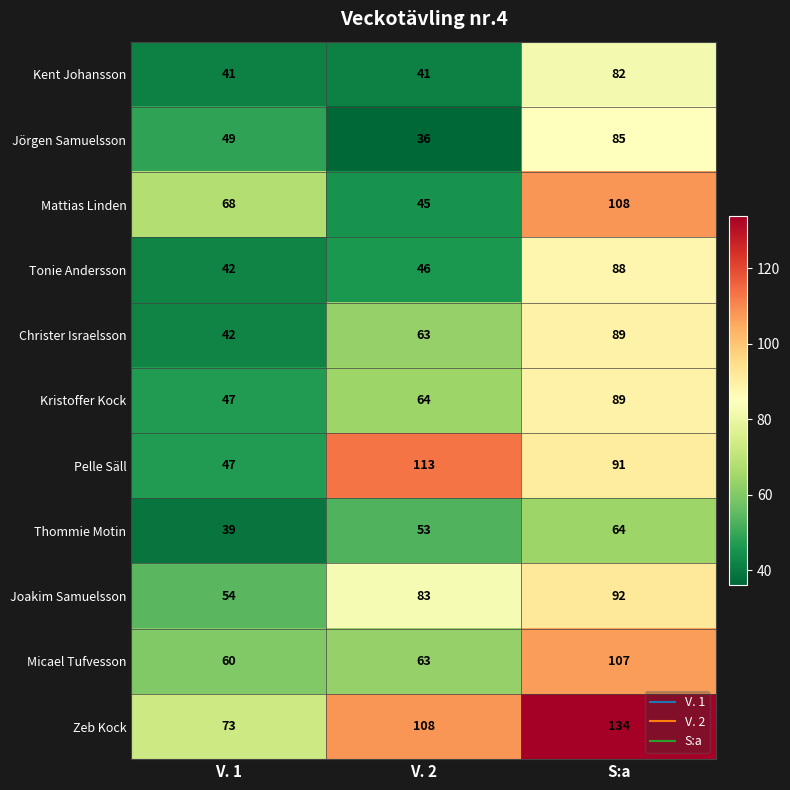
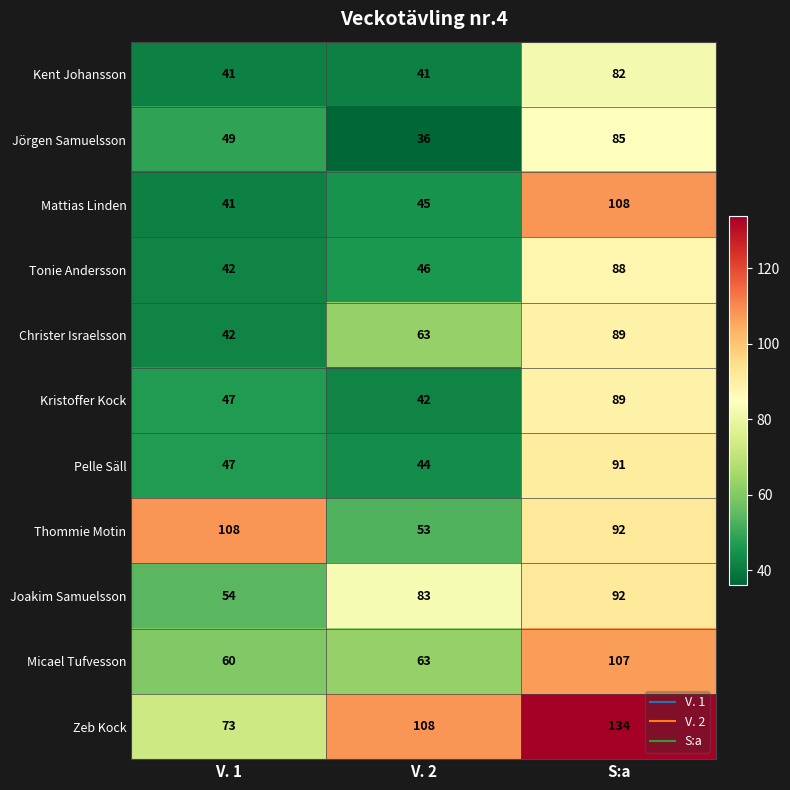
Mattias Linden, V. 1: 68 -> 41
Kristoffer Kock, V. 2: 64 -> 42
Pelle Säll, V. 2: 113 -> 44
Thommie Motin, V. 1: 39 -> 108
Thommie Motin, S:a: 64 -> 92
